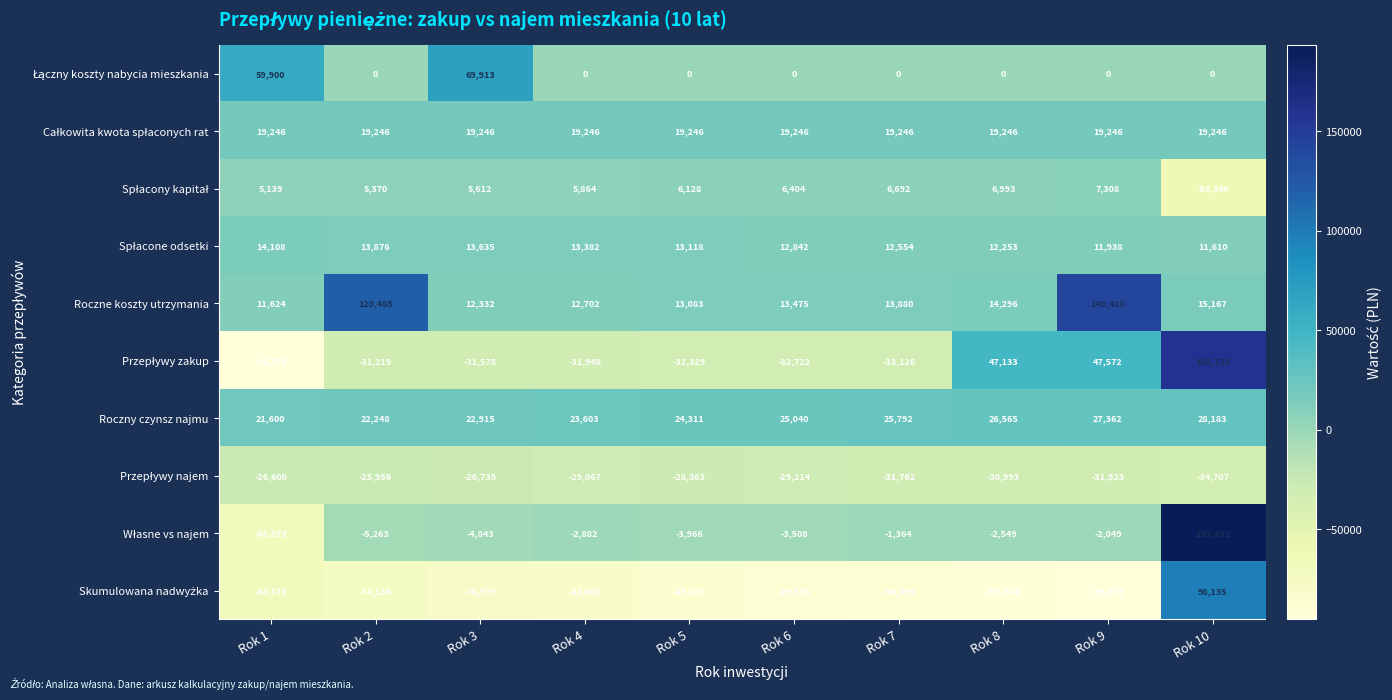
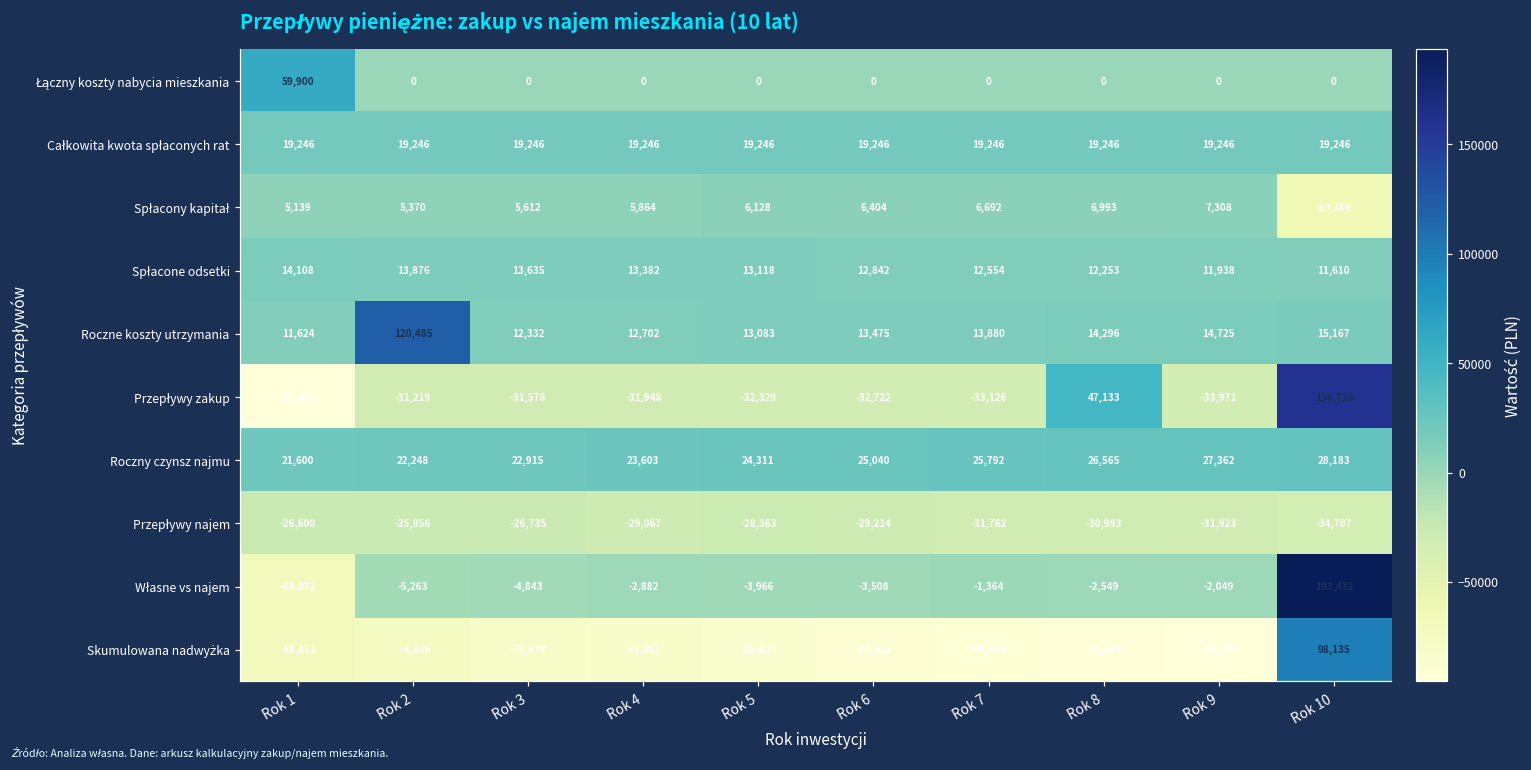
Łączny koszty nabycia mieszkania, Rok 3: 69,913 -> 0
Roczne koszty utrzymania, Rok 9: 140,418 -> 14,725
Przepływy zakup, Rok 9: 47,572 -> -33,971
